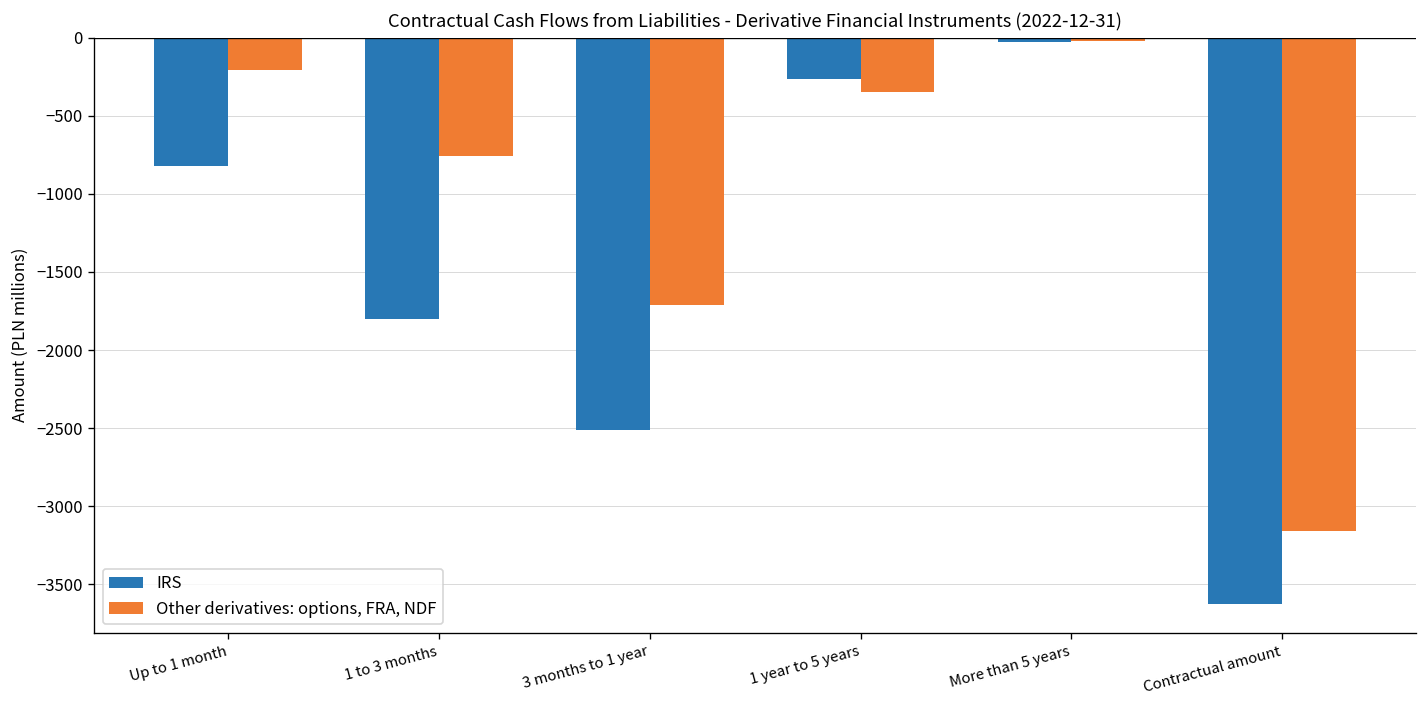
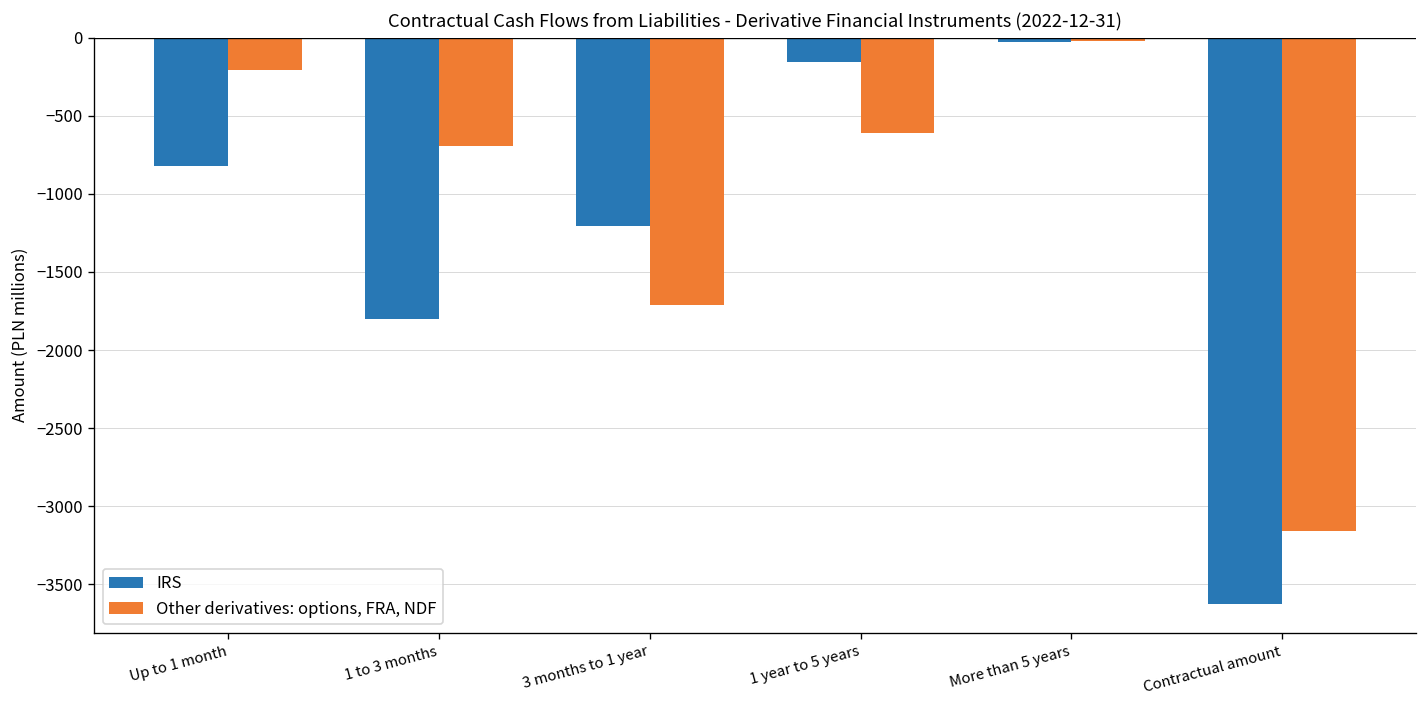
Other derivatives: options, FRA, NDF, 1 to 3 months: -760 -> -690
IRS, 3 months to 1 year: -2510 -> -1200
IRS, 1 year to 5 years: -270 -> -160
Other derivatives: options, FRA, NDF, 1 year to 5 years: -350 -> -610
